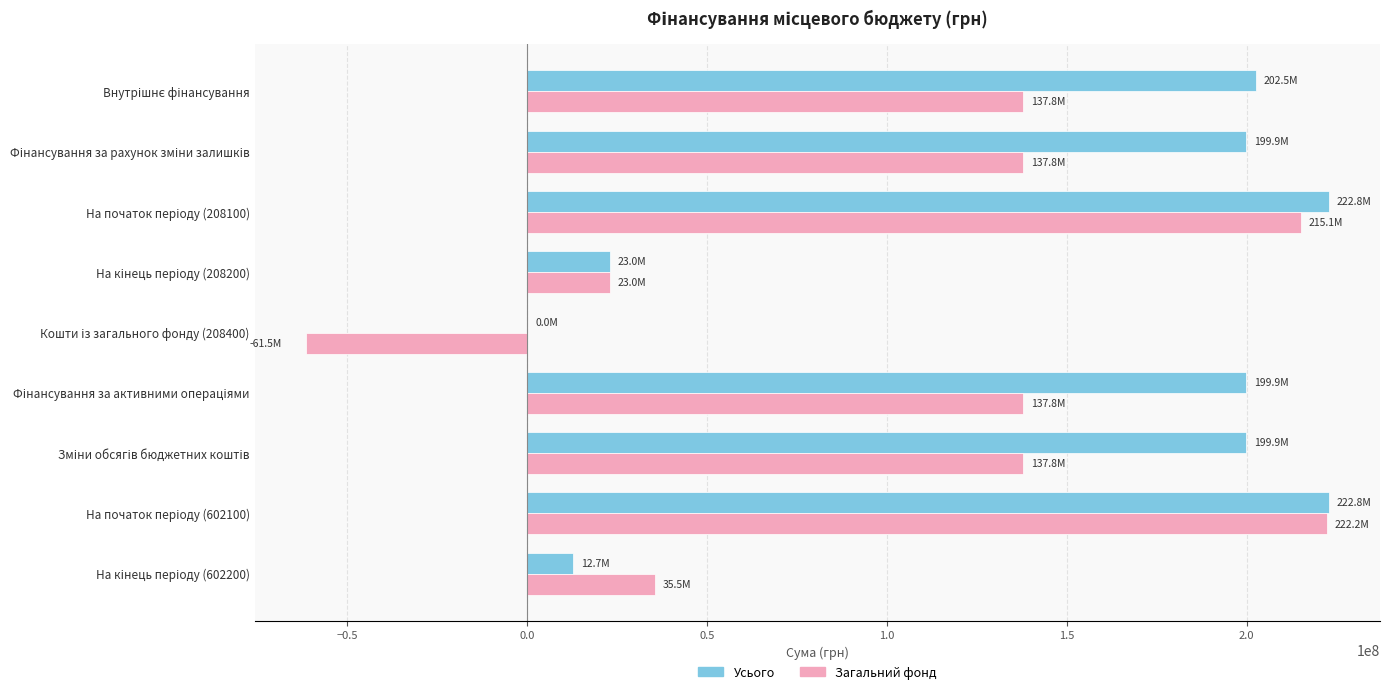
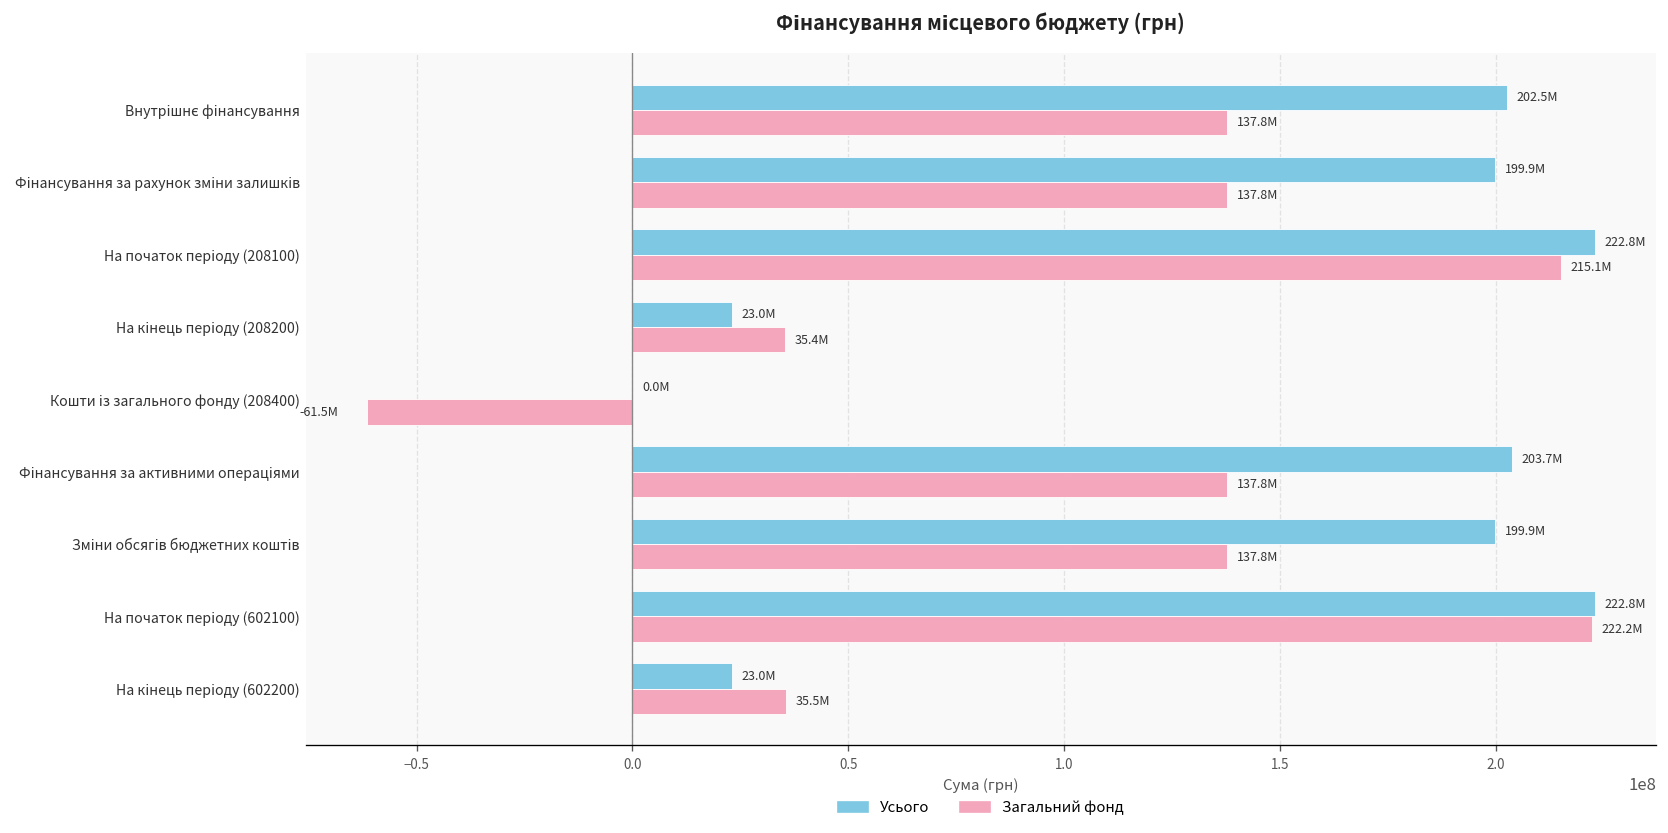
Загальний фонд, На кінець періоду (208200): 23.0M -> 35.4M
Усього, Фінансування за активними операціями: 199.9M -> 203.7M
Усього, На кінець періоду (602200): 12.7M -> 23.0M
